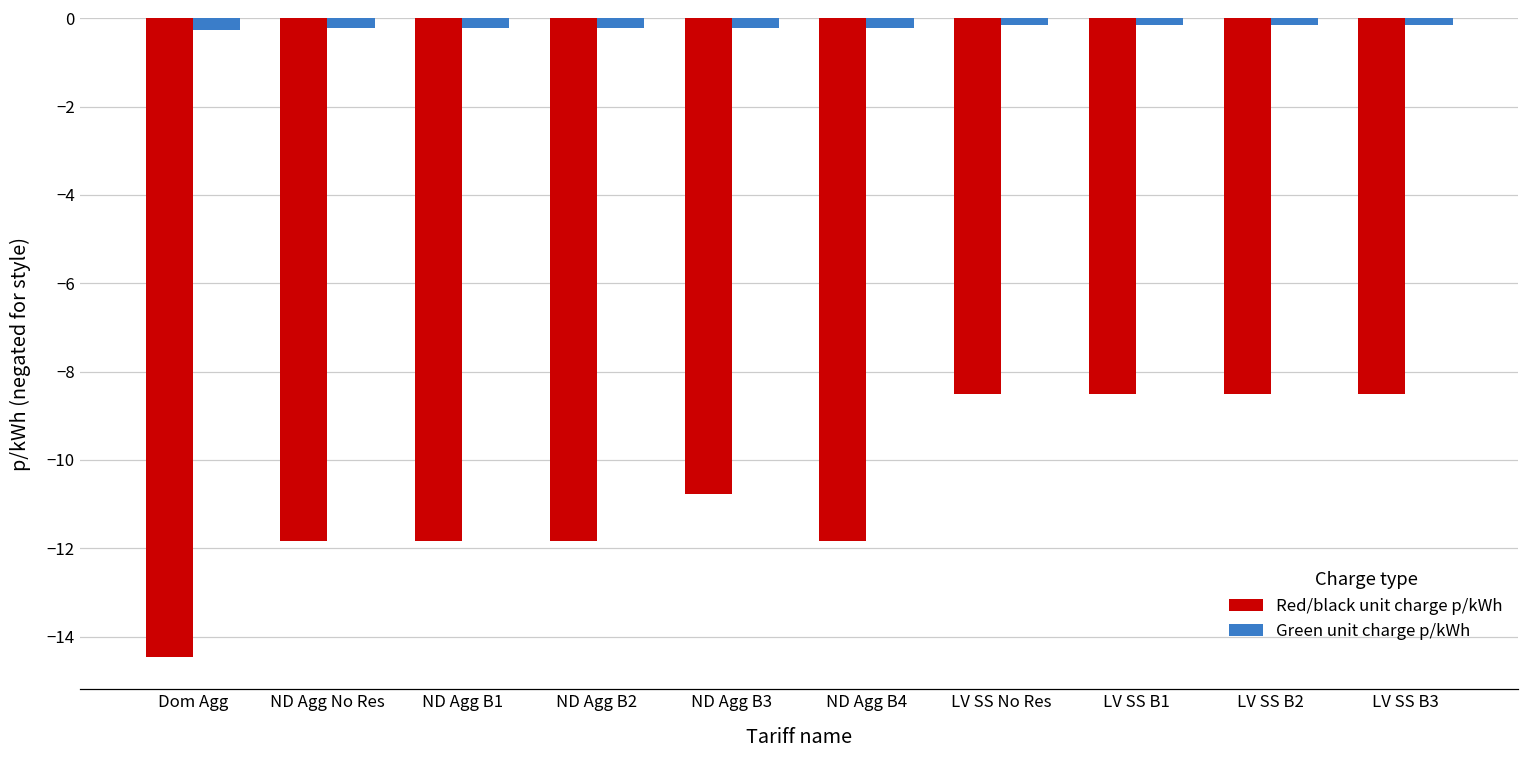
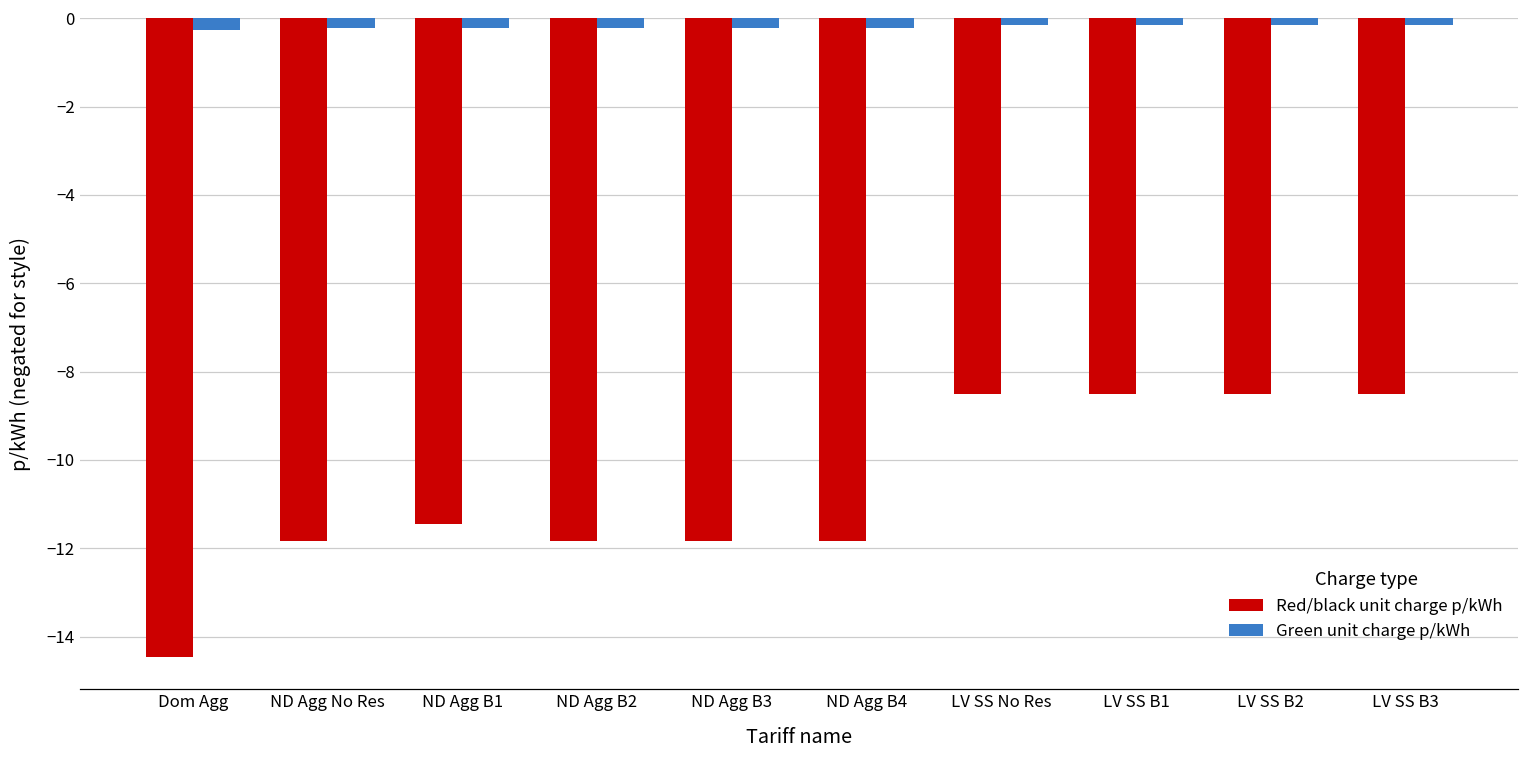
Red/black unit charge p/kWh, ND Agg B1: -11.8 -> -11.5
Red/black unit charge p/kWh, ND Agg B3: -10.8 -> -11.8
